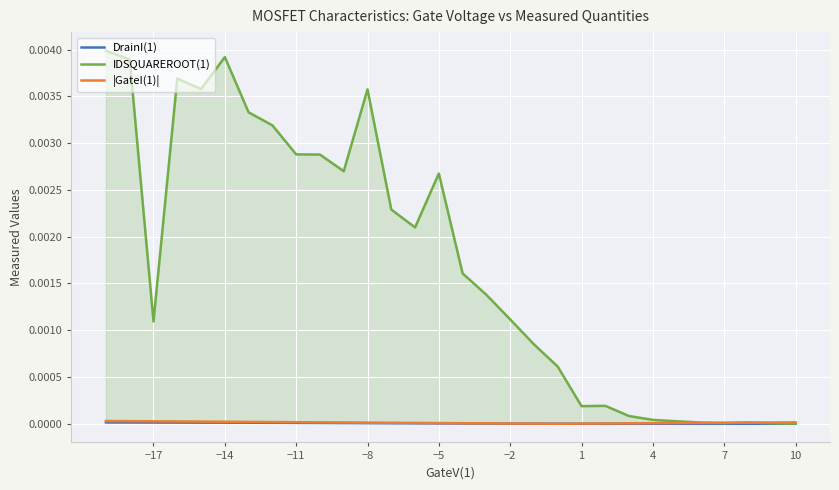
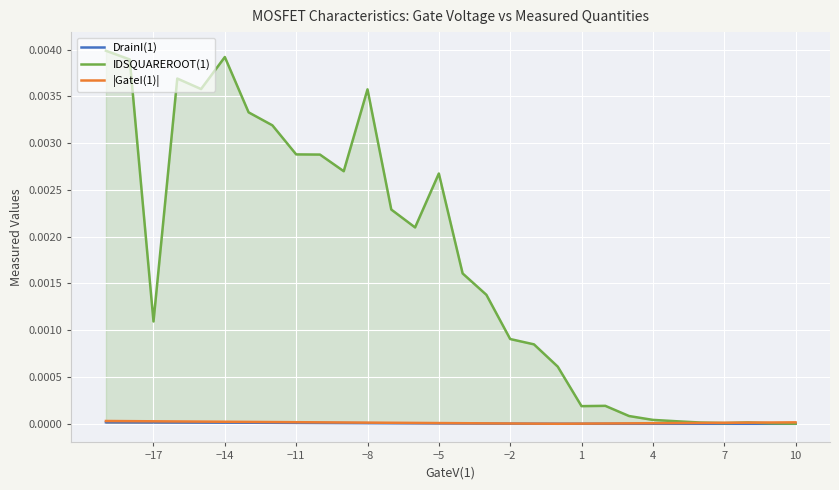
IDSQUAREROOT(1), −2: 0.0011 -> 0.0009
